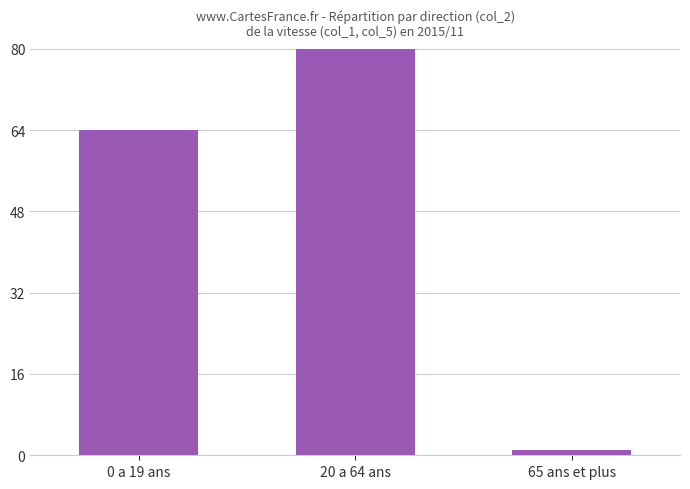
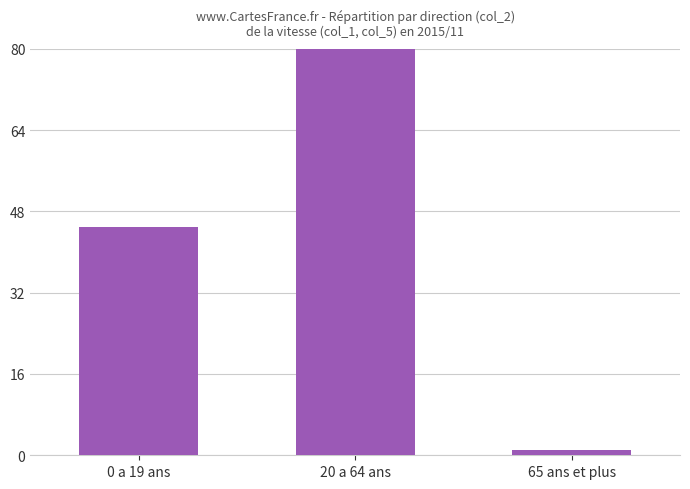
0 a 19 ans: 64 -> 45
